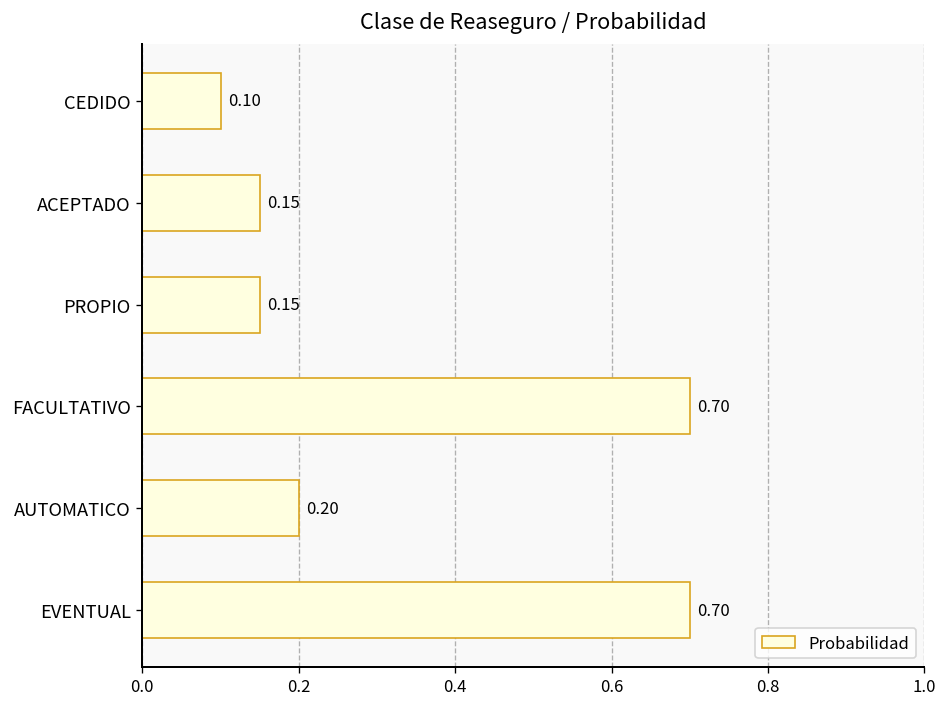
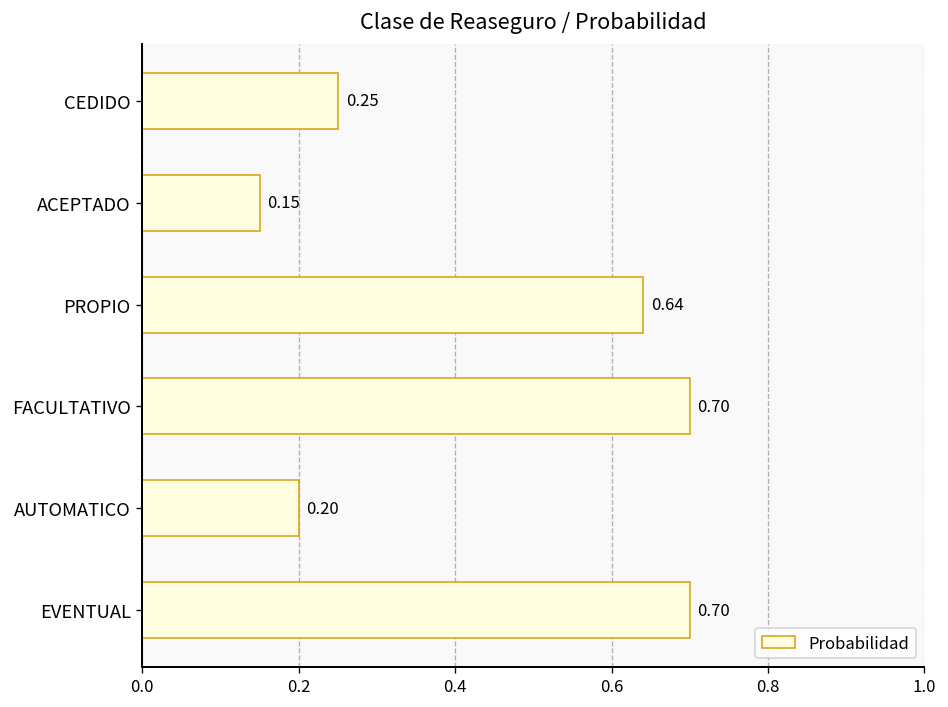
CEDIDO: 0.10 -> 0.25
PROPIO: 0.15 -> 0.64
